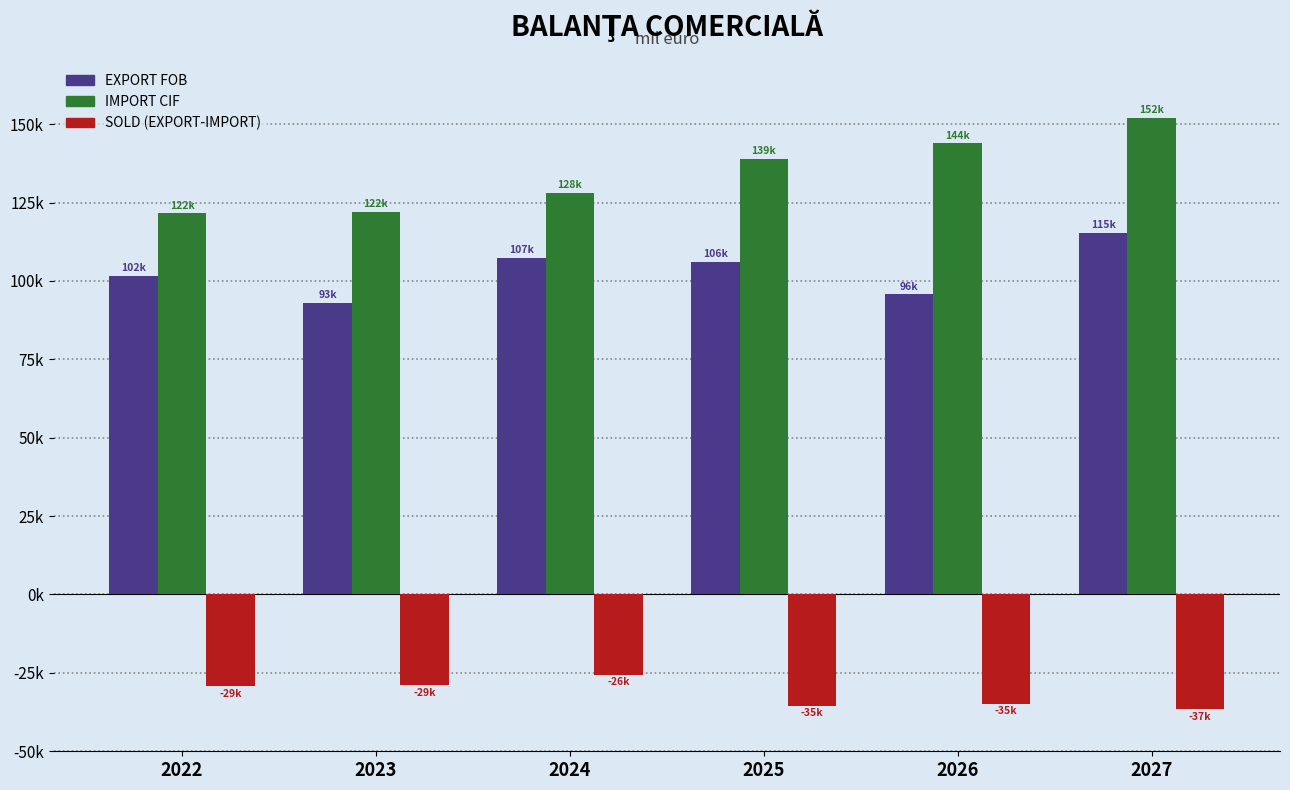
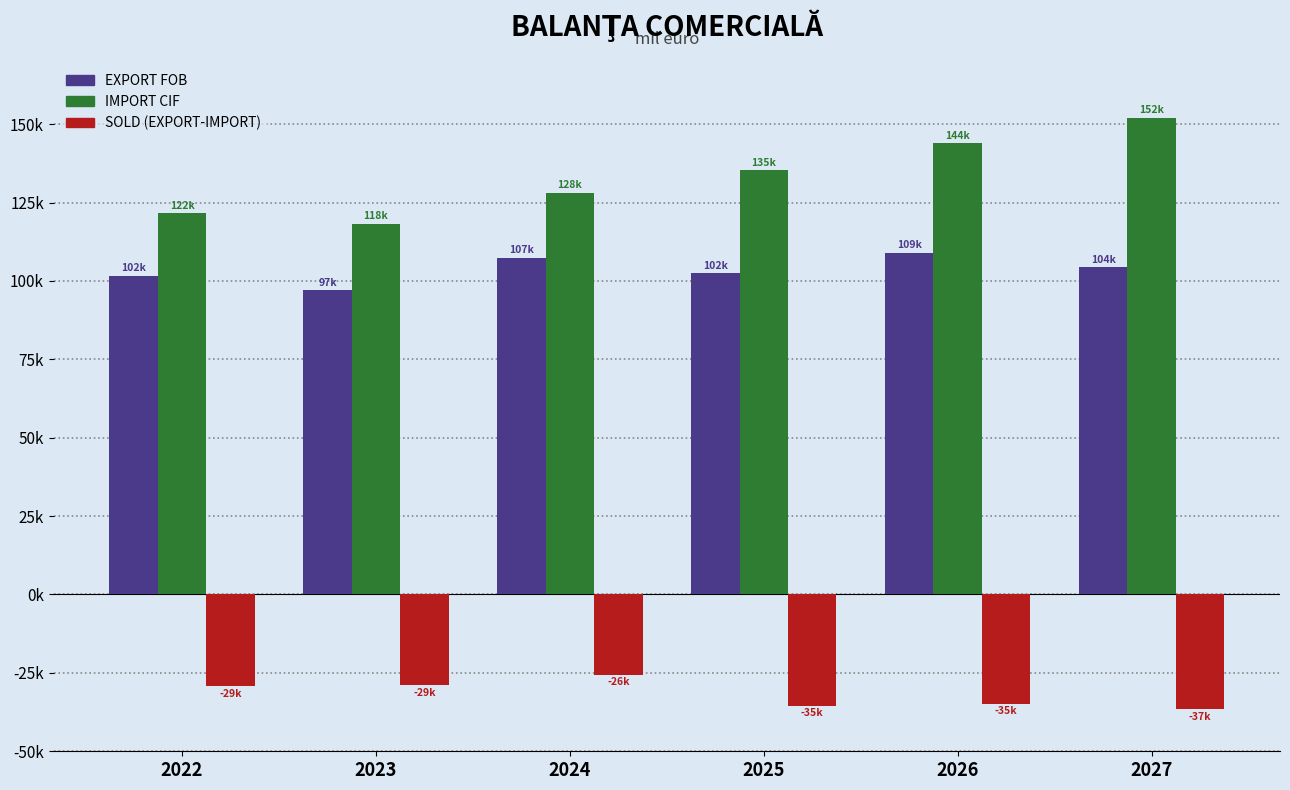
EXPORT FOB, 2023: 93k -> 97k
IMPORT CIF, 2023: 122k -> 118k
EXPORT FOB, 2025: 106k -> 102k
IMPORT CIF, 2025: 139k -> 135k
EXPORT FOB, 2026: 96k -> 109k
EXPORT FOB, 2027: 115k -> 104k
